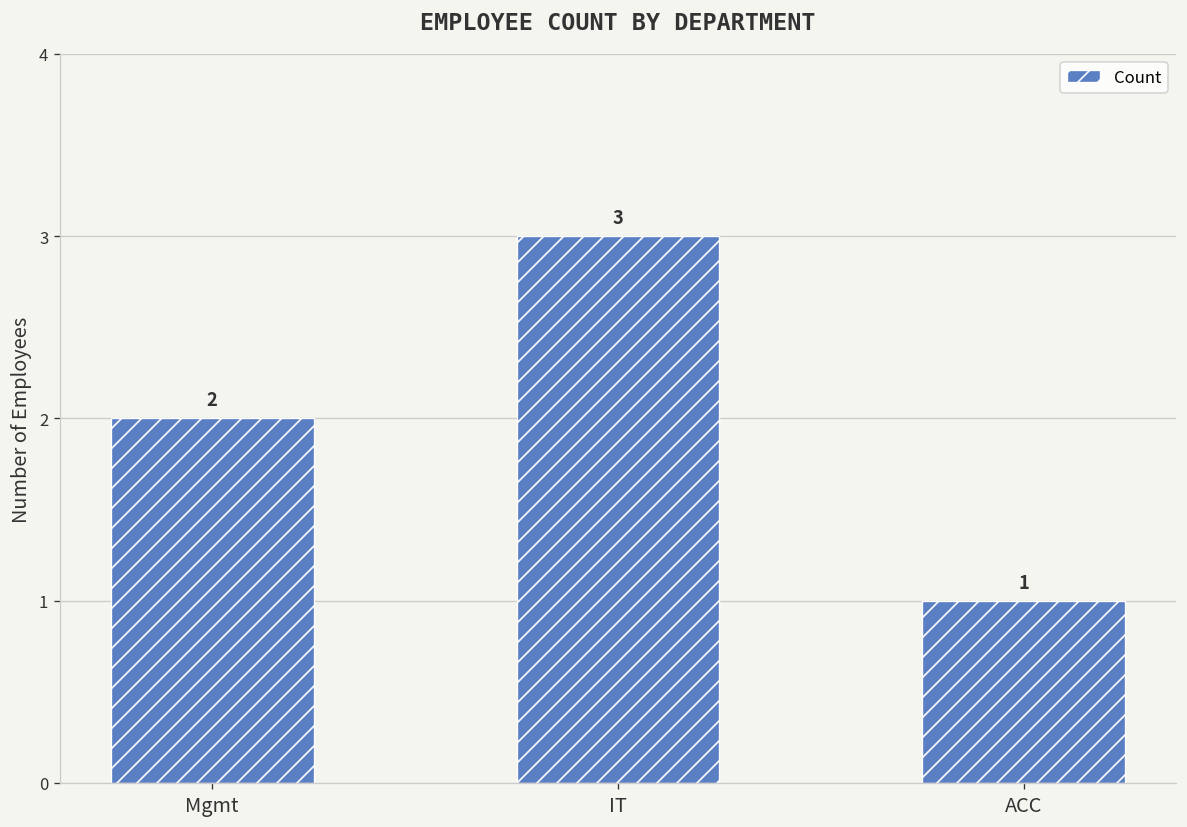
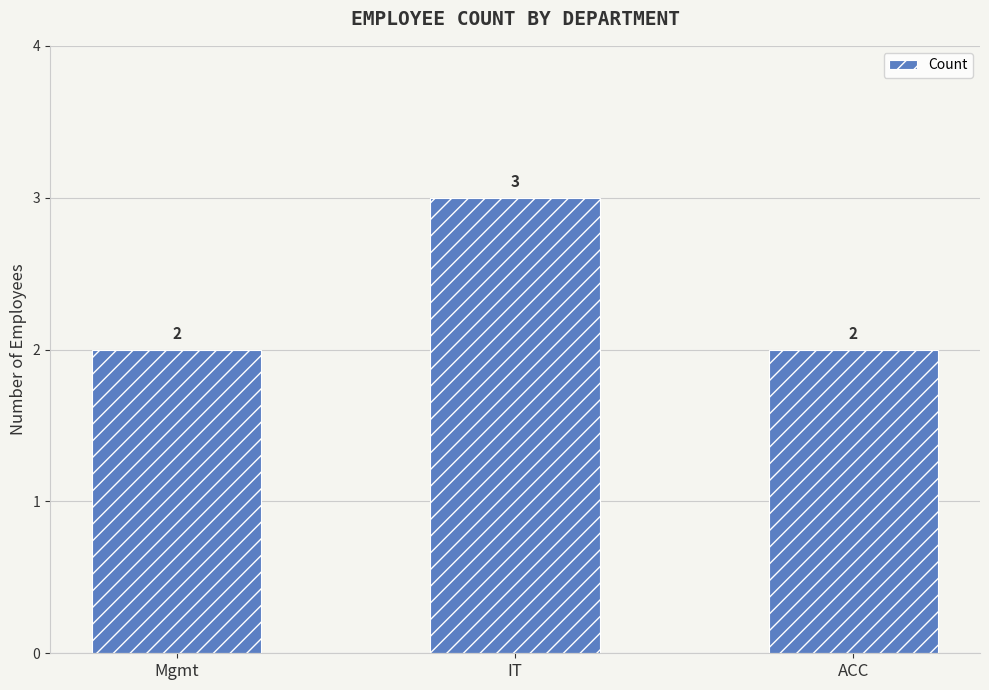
ACC: 1 -> 2
